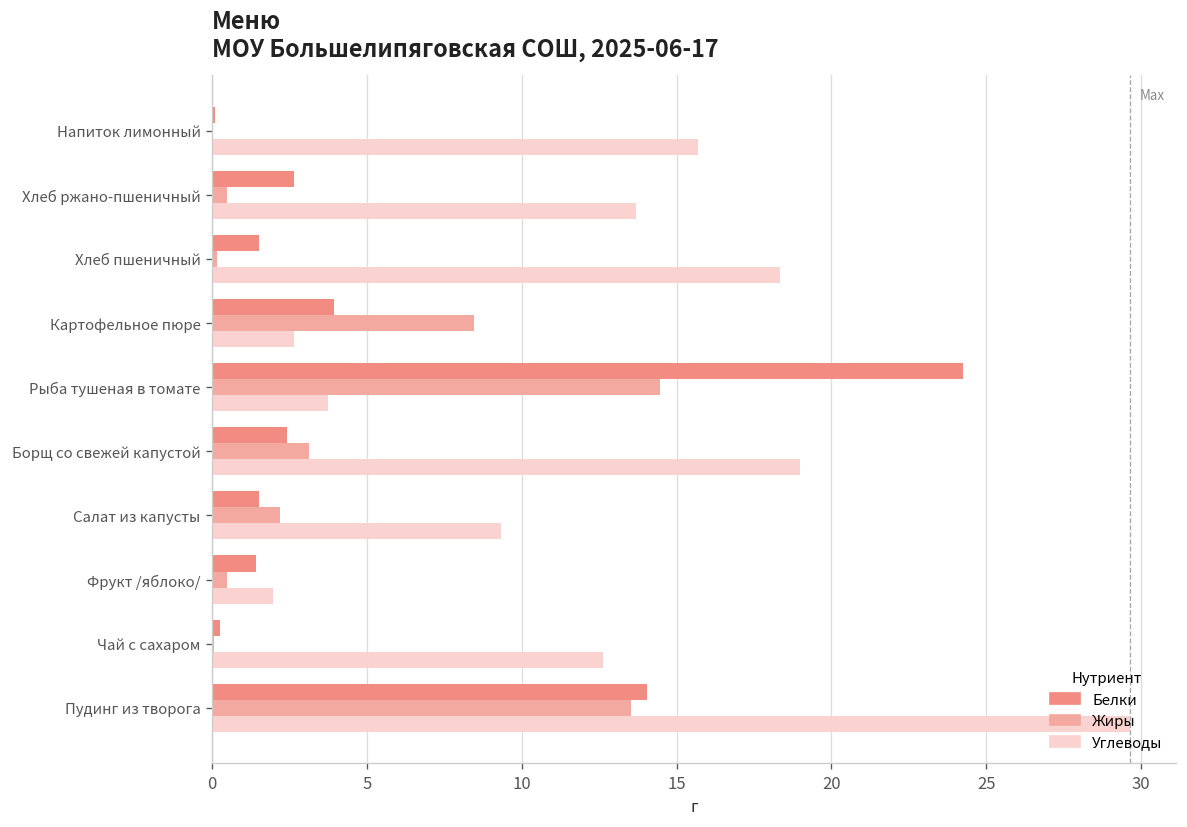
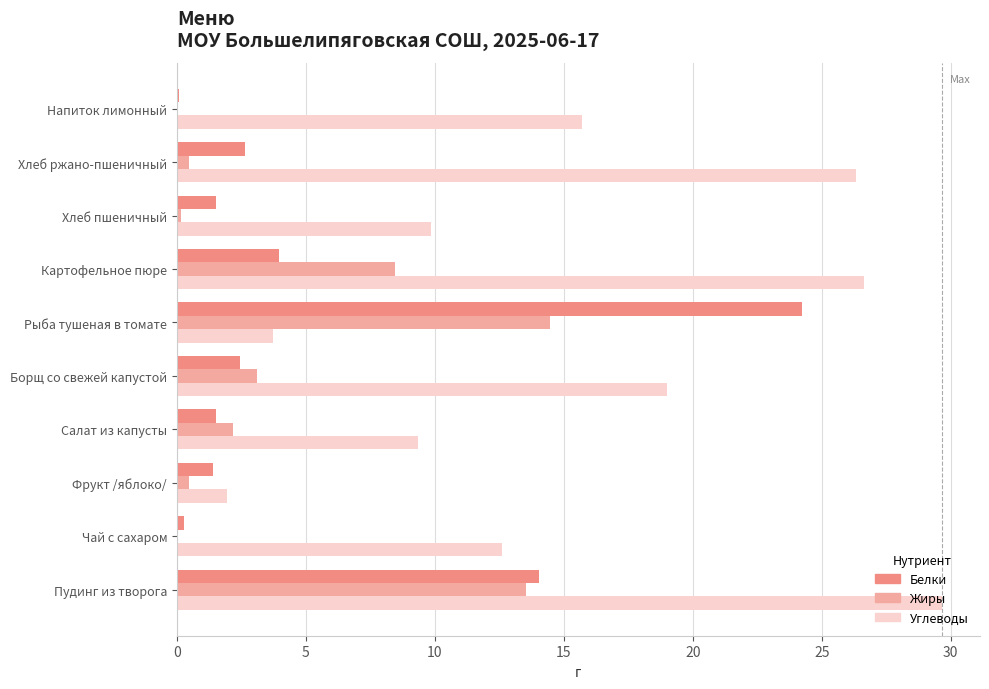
Углеводы, Хлеб ржано-пшеничный: 13.7 -> 26.3
Углеводы, Хлеб пшеничный: 18.4 -> 9.8
Углеводы, Картофельное пюре: 2.6 -> 26.7
